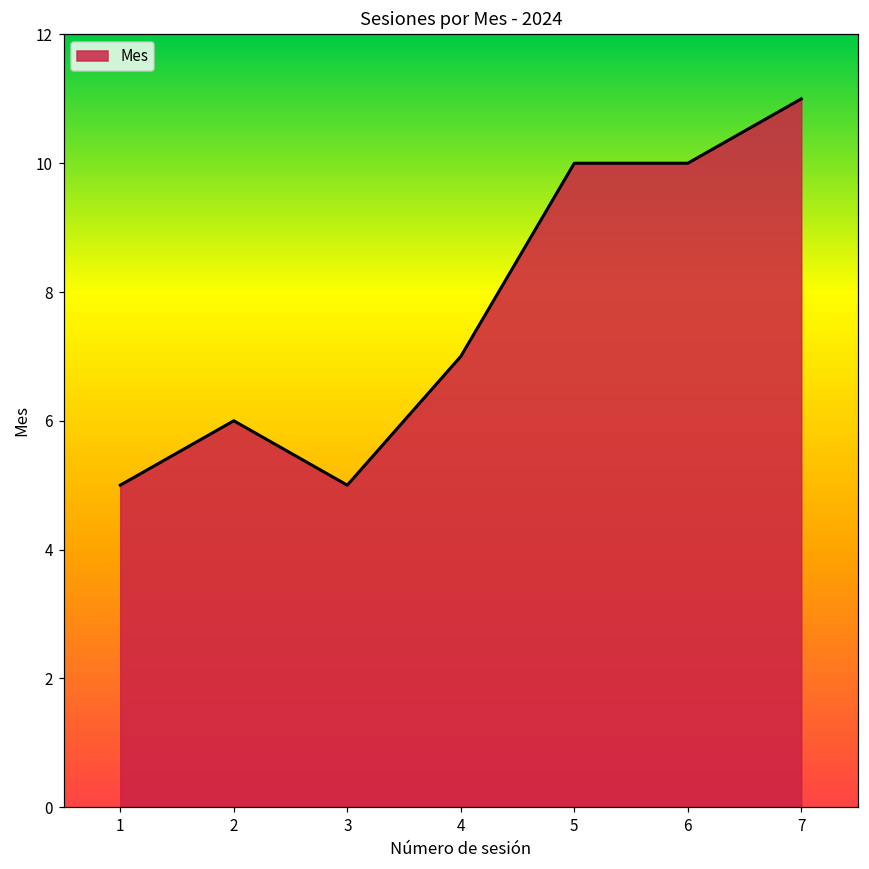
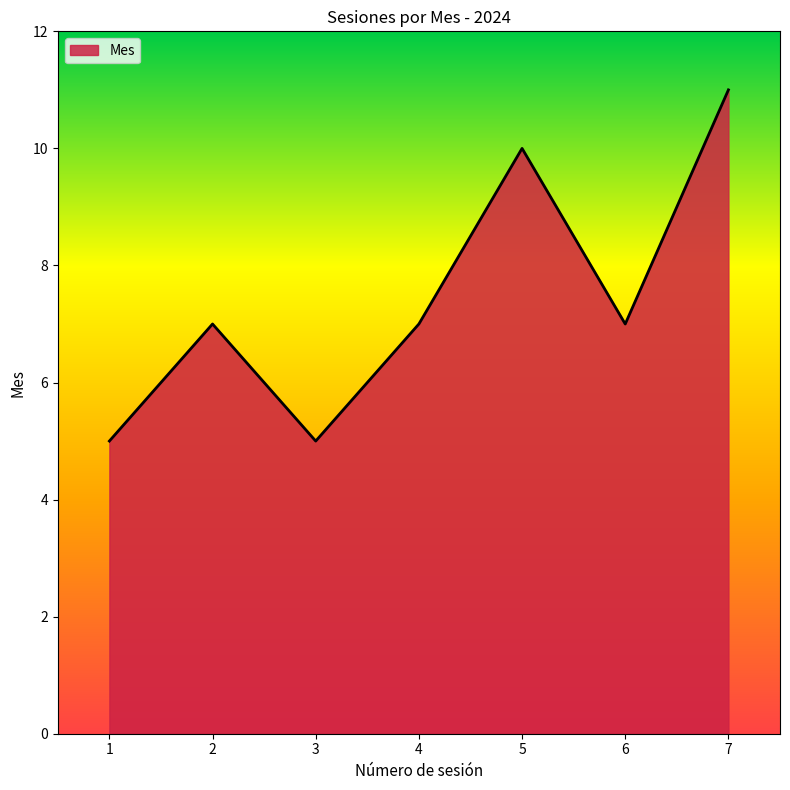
2: 6 -> 7
6: 10 -> 7
